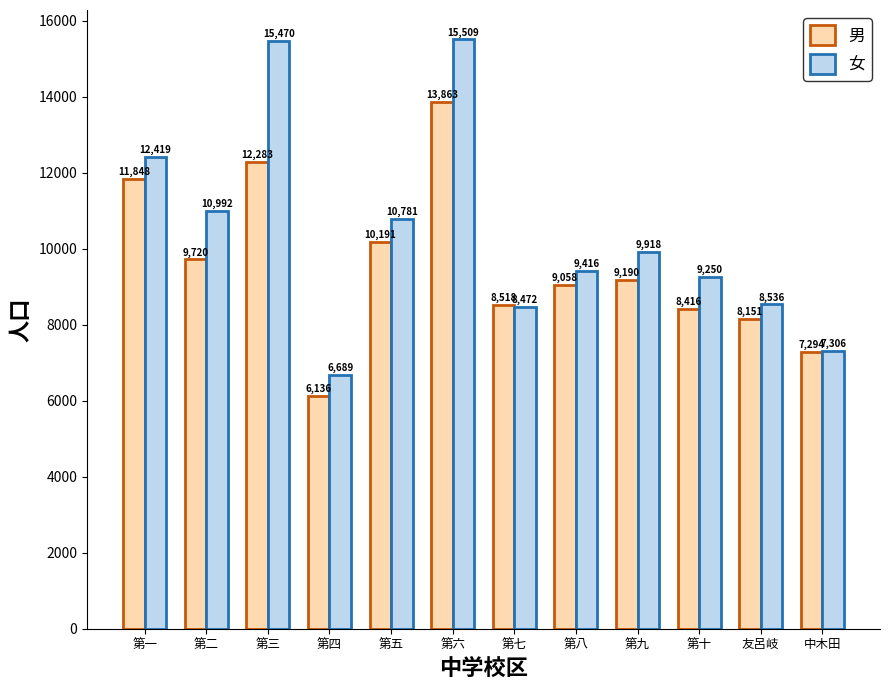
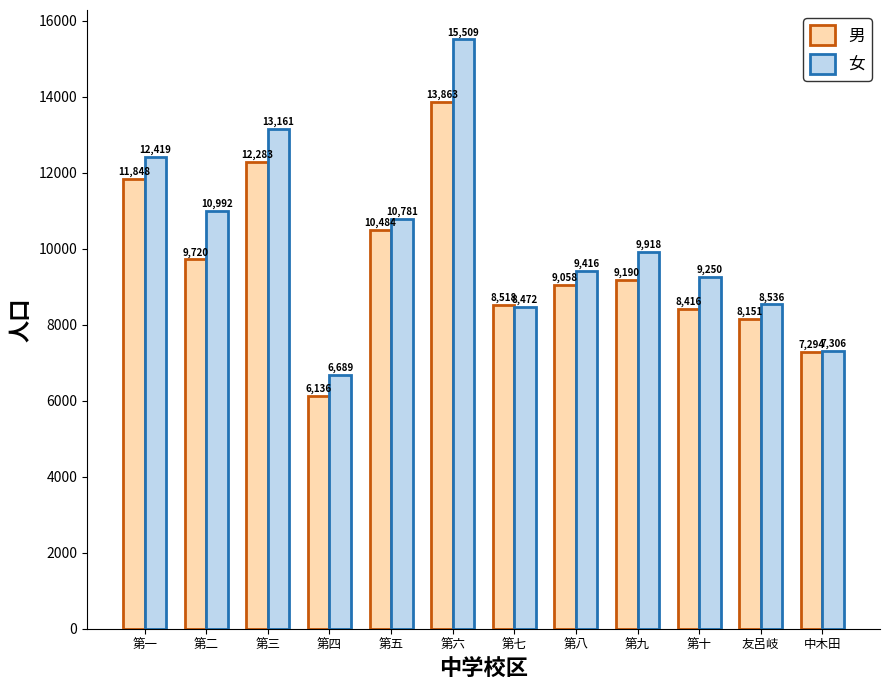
女, 第三: 15,470 -> 13,161
男, 第五: 10,191 -> 10,484
